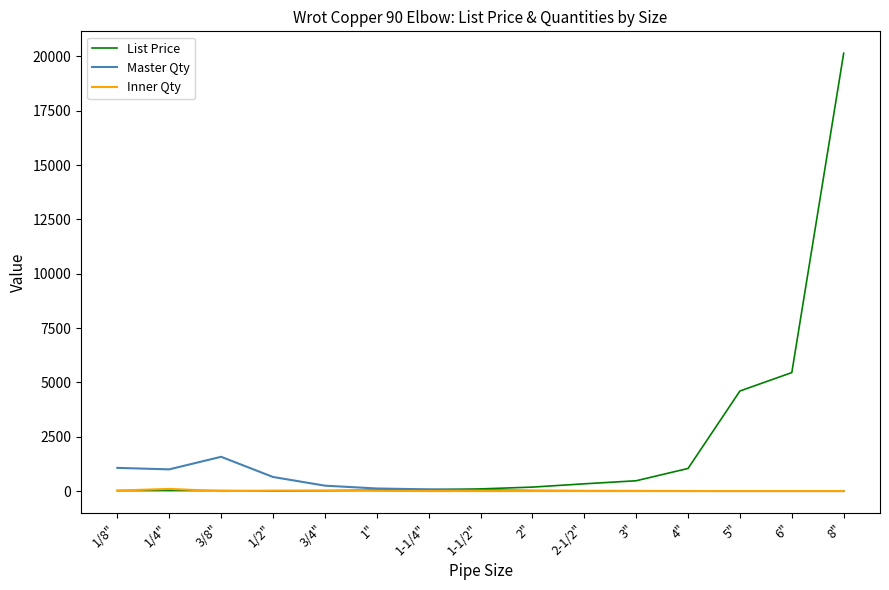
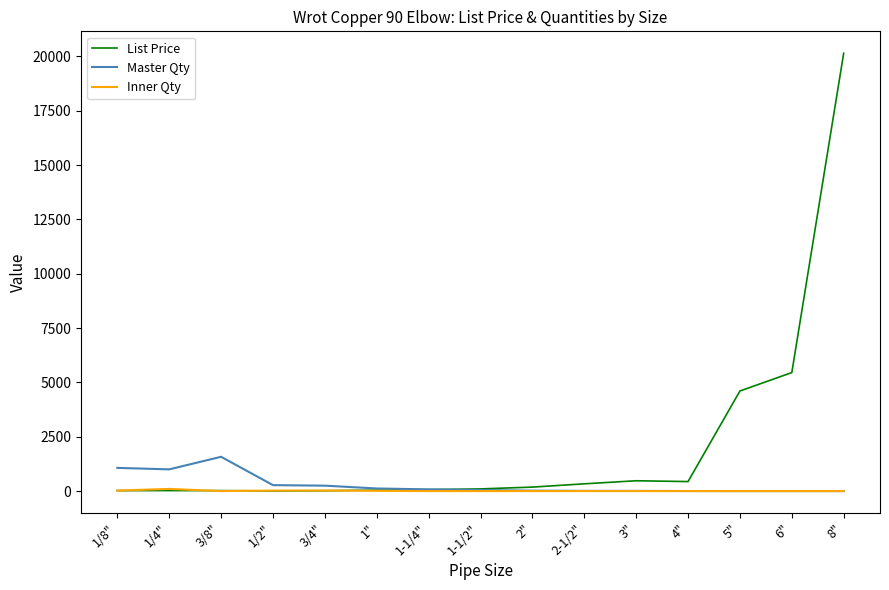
Master Qty, 1/2": 700 -> 300
List Price, 4": 1000 -> 400
